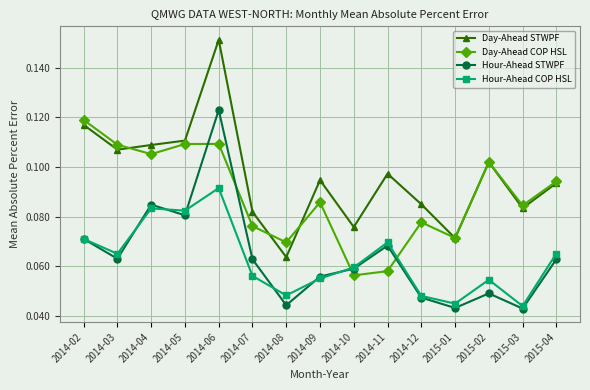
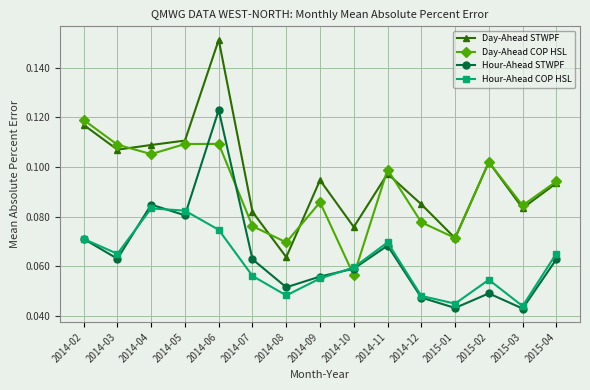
Hour-Ahead COP HSL, 2014-06: 0.092 -> 0.075
Hour-Ahead STWPF, 2014-08: 0.044 -> 0.051
Day-Ahead COP HSL, 2014-11: 0.058 -> 0.099
